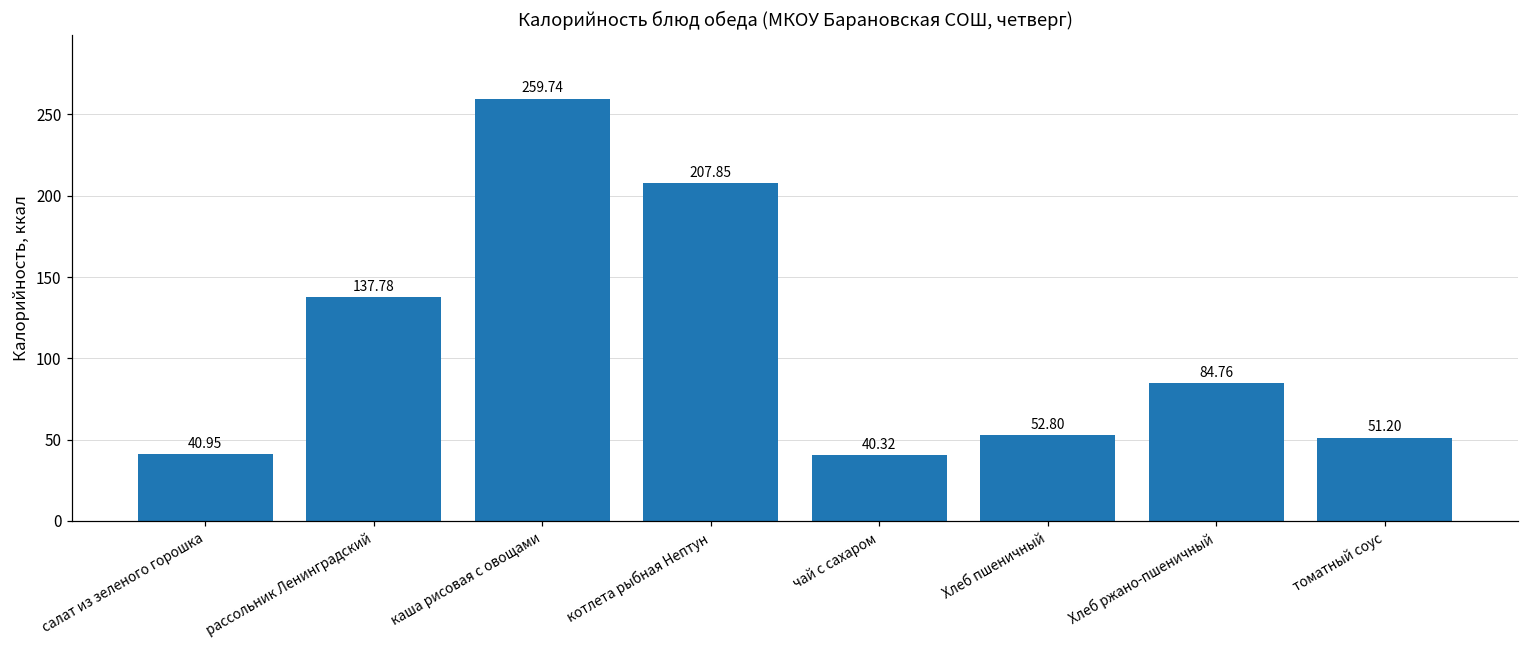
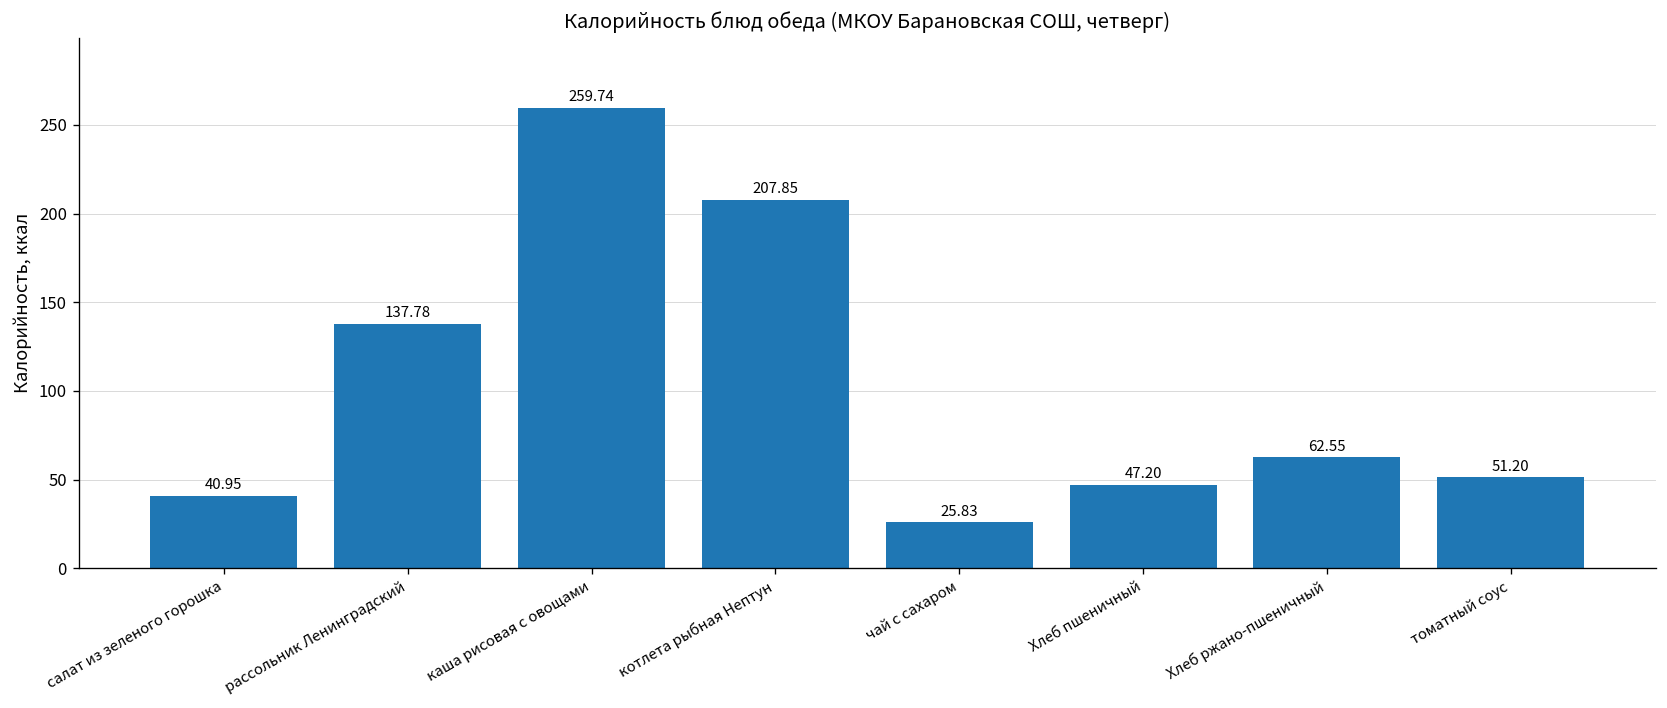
чай с сахаром: 40.32 -> 25.83
Хлеб пшеничный: 52.80 -> 47.20
Хлеб ржано-пшеничный: 84.76 -> 62.55
